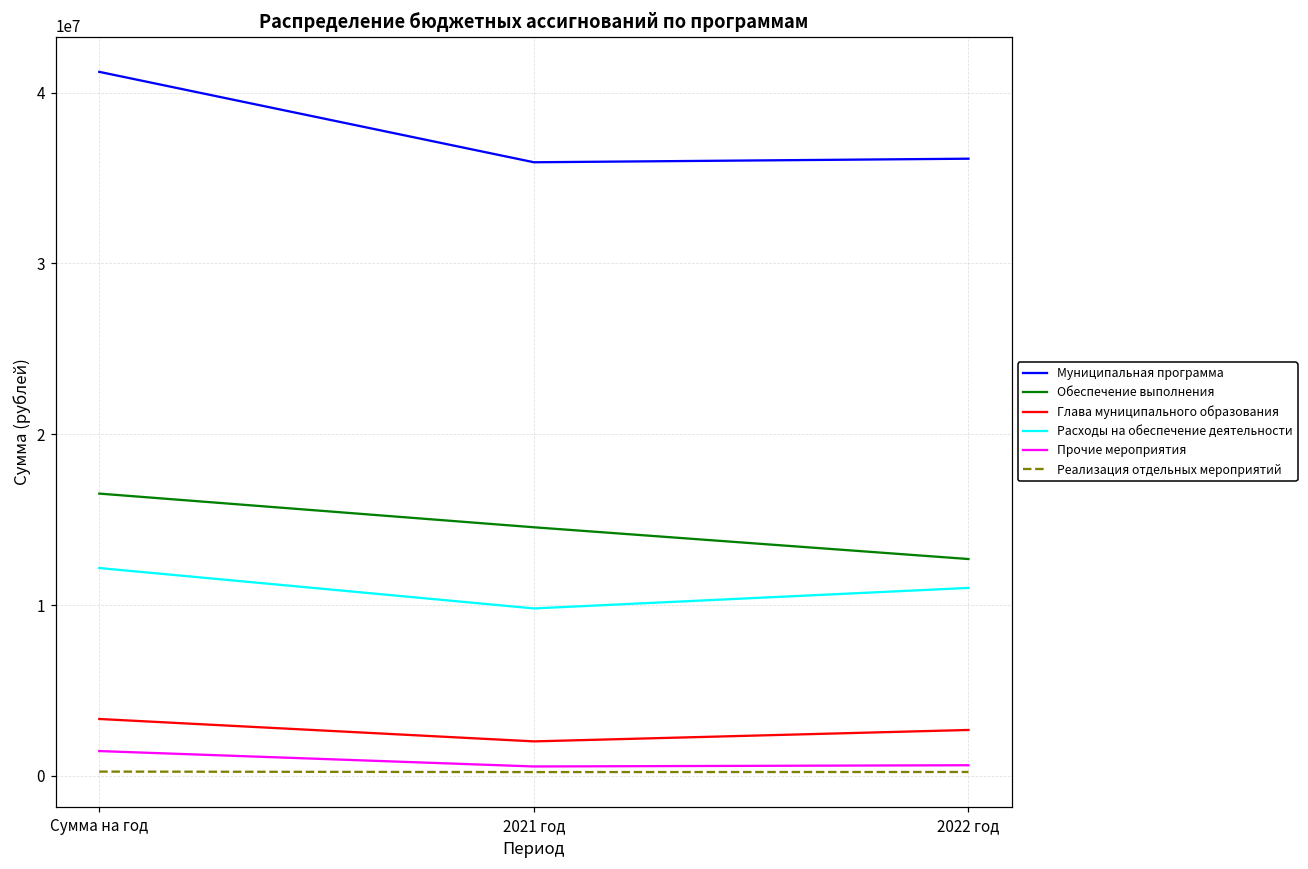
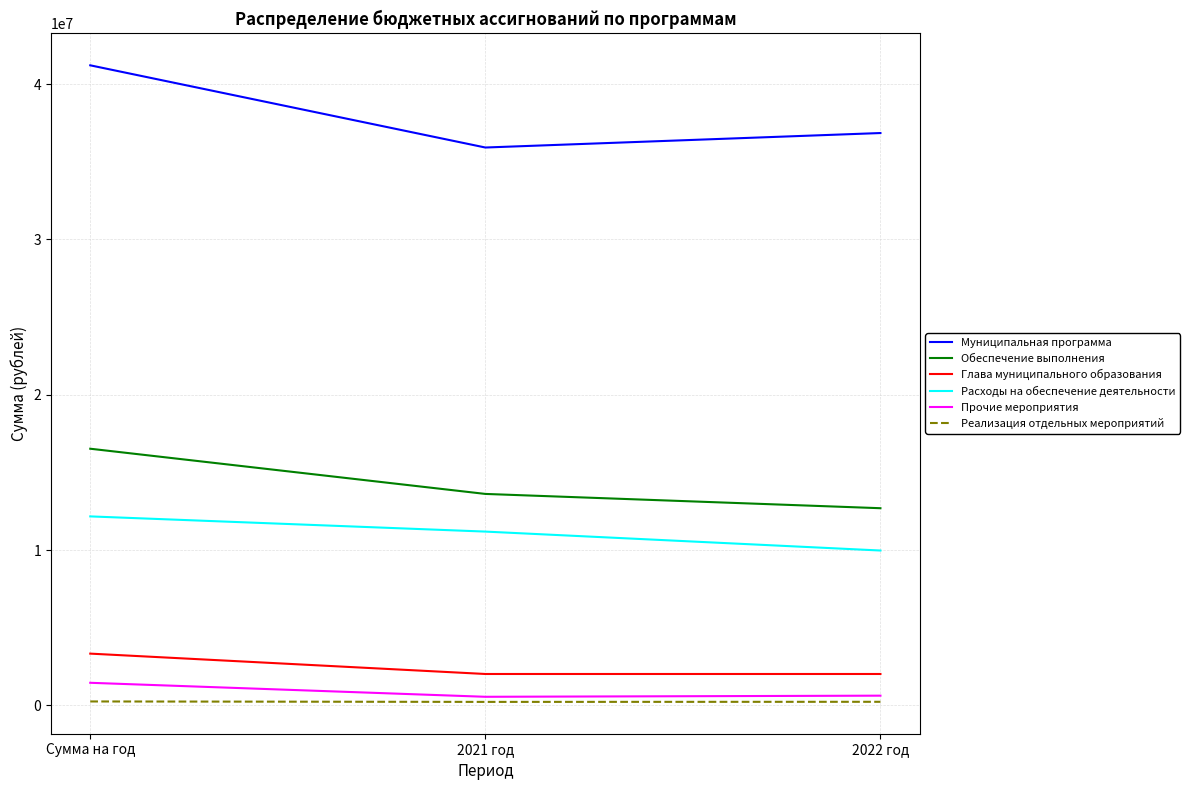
Обеспечение выполнения, 2021 год: 14600000 -> 13600000
Расходы на обеспечение деятельности, 2021 год: 9800000 -> 11200000
Муниципальная программа, 2022 год: 36100000 -> 36900000
Глава муниципального образования, 2022 год: 2700000 -> 2000000
Расходы на обеспечение деятельности, 2022 год: 11000000 -> 10000000
